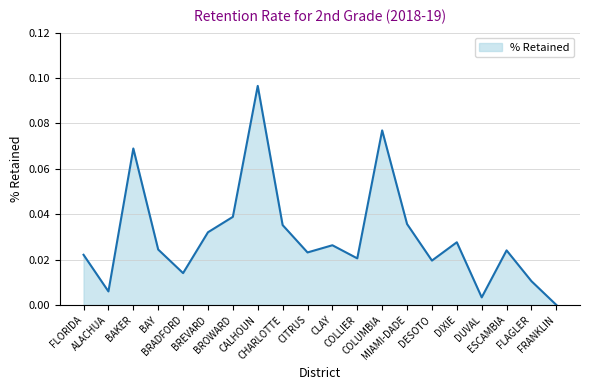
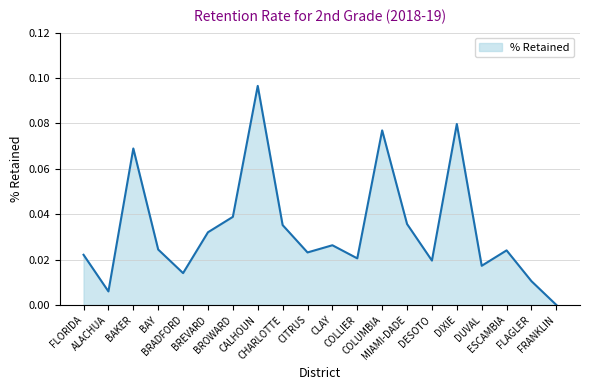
DIXIE: 0.028 -> 0.080
DUVAL: 0.003 -> 0.017
